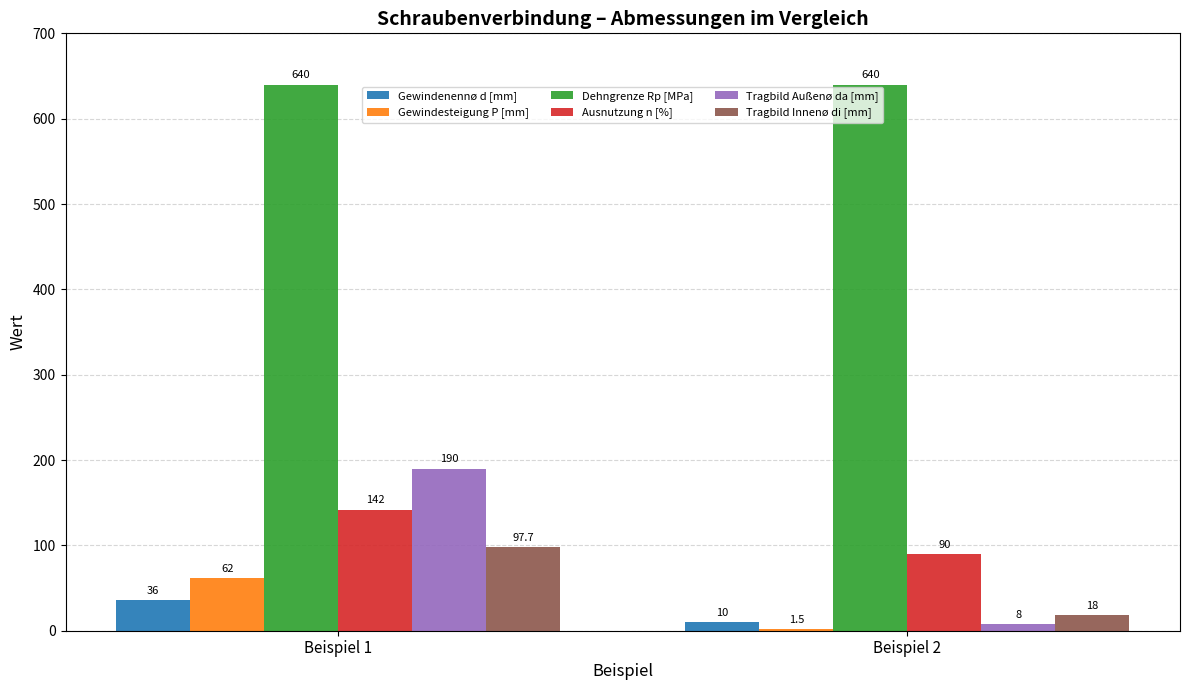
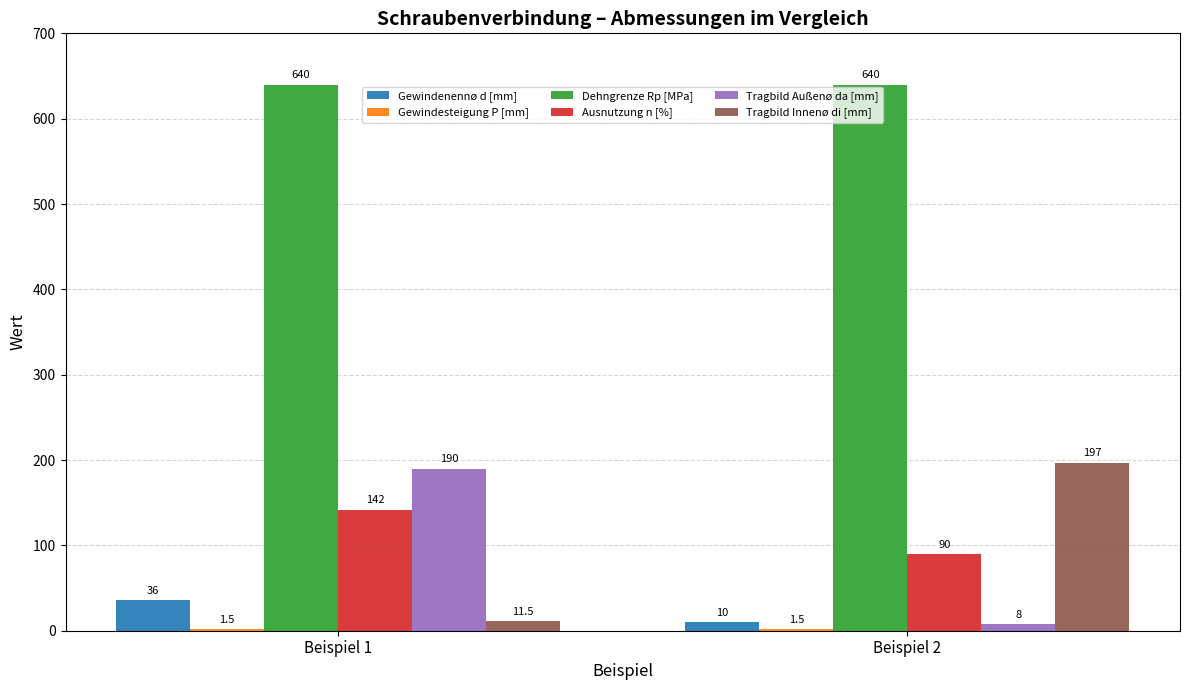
Gewindesteigung P [mm], Beispiel 1: 62 -> 1.5
Tragbild Innenø di [mm], Beispiel 1: 97.7 -> 11.5
Tragbild Innenø di [mm], Beispiel 2: 18 -> 197
